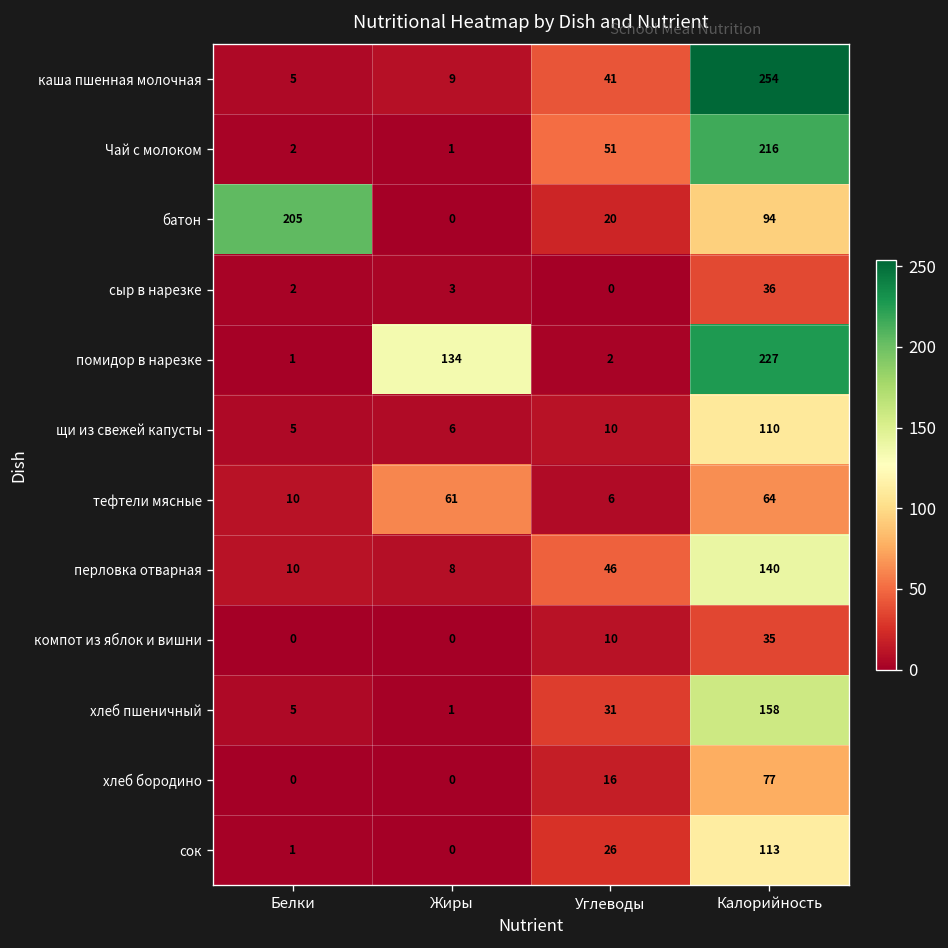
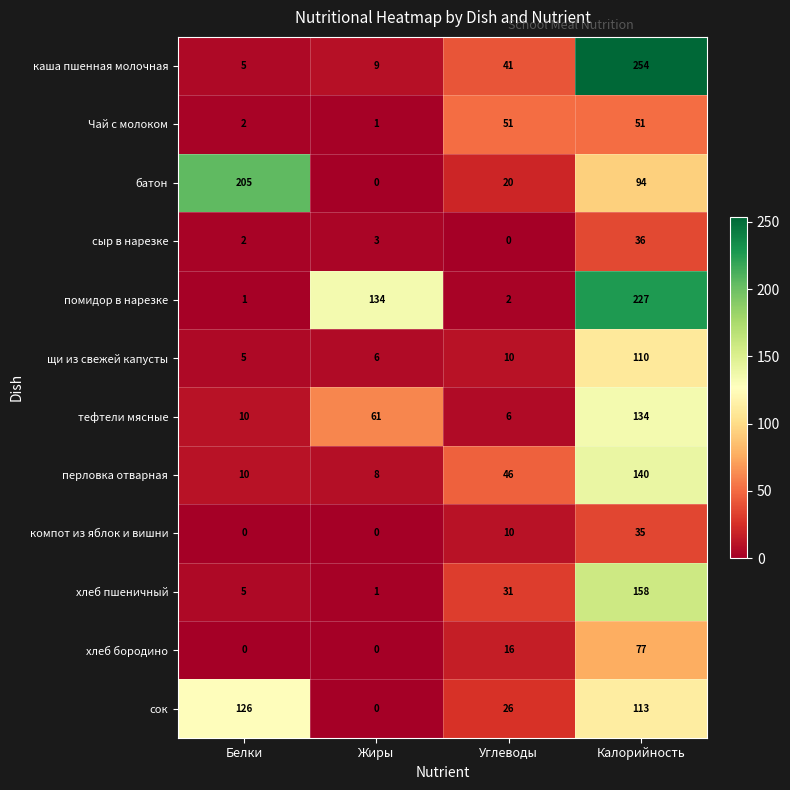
Чай с молоком, Калорийность: 216 -> 51
тефтели мясные, Калорийность: 64 -> 134
сок, Белки: 1 -> 126
